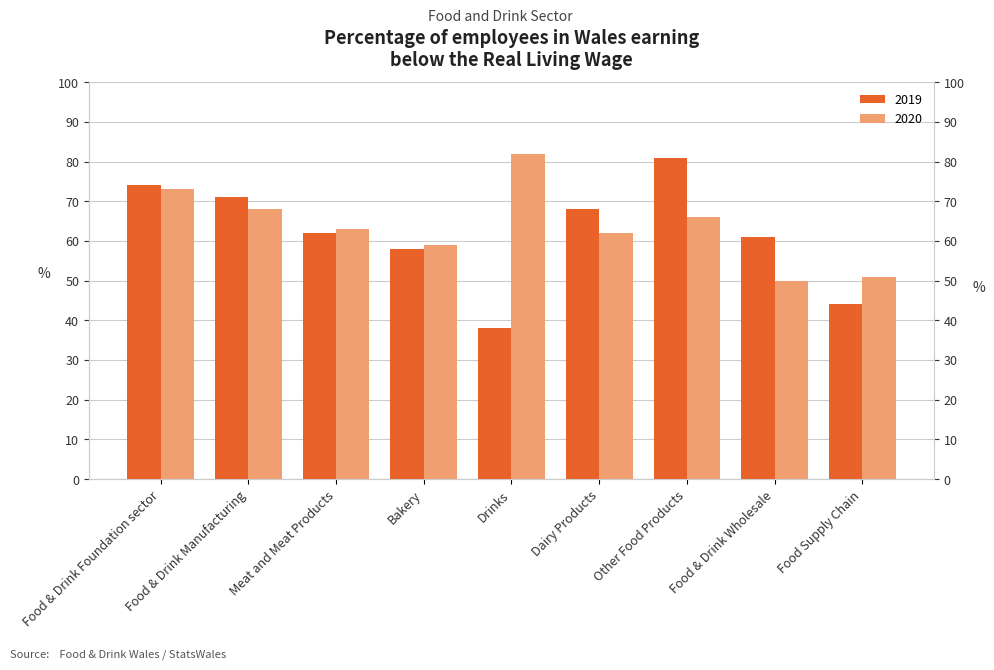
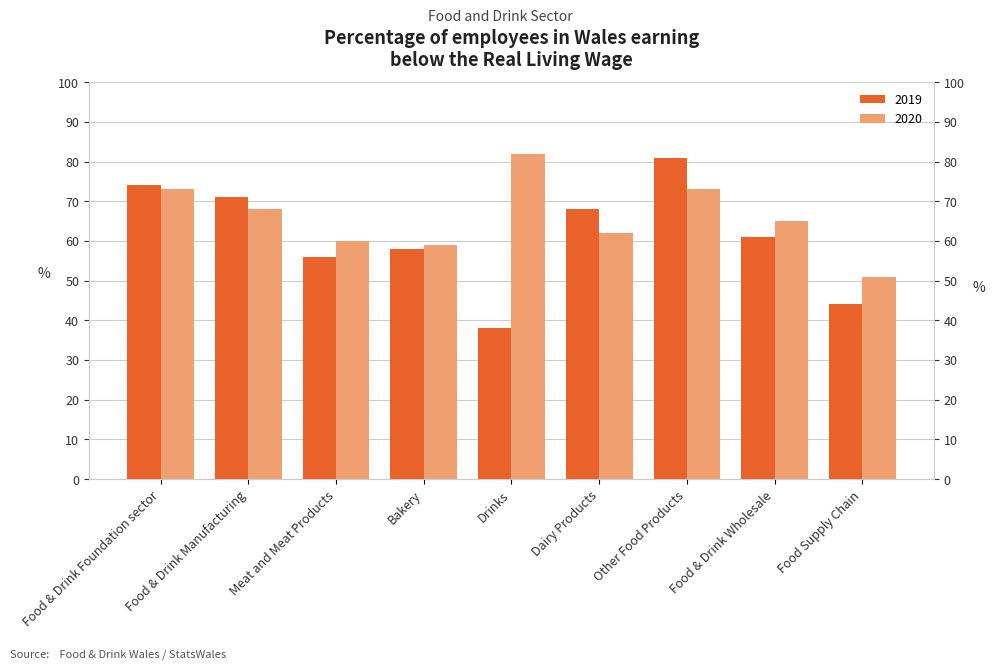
2019, Meat and Meat Products: 62 -> 56
2020, Meat and Meat Products: 63 -> 60
2020, Other Food Products: 66 -> 73
2020, Food & Drink Wholesale: 50 -> 65
